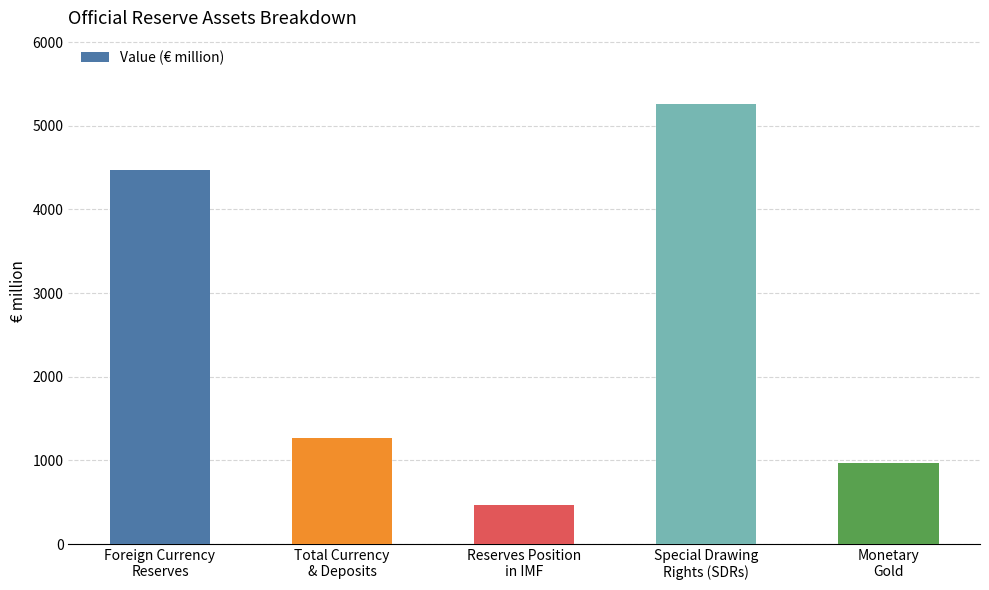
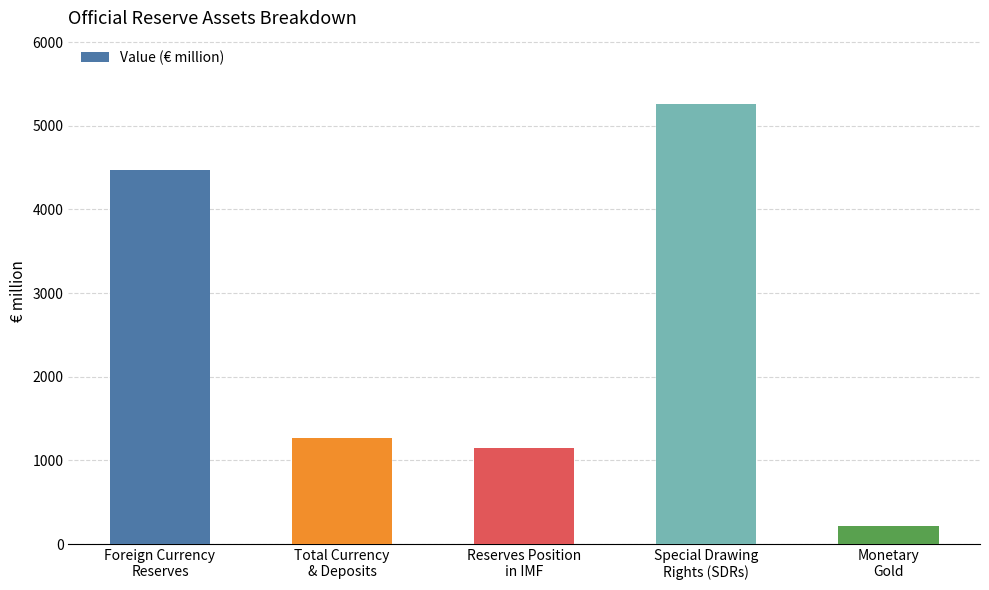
Reserves Position in IMF: 500 -> 1100
Monetary Gold: 1000 -> 200
